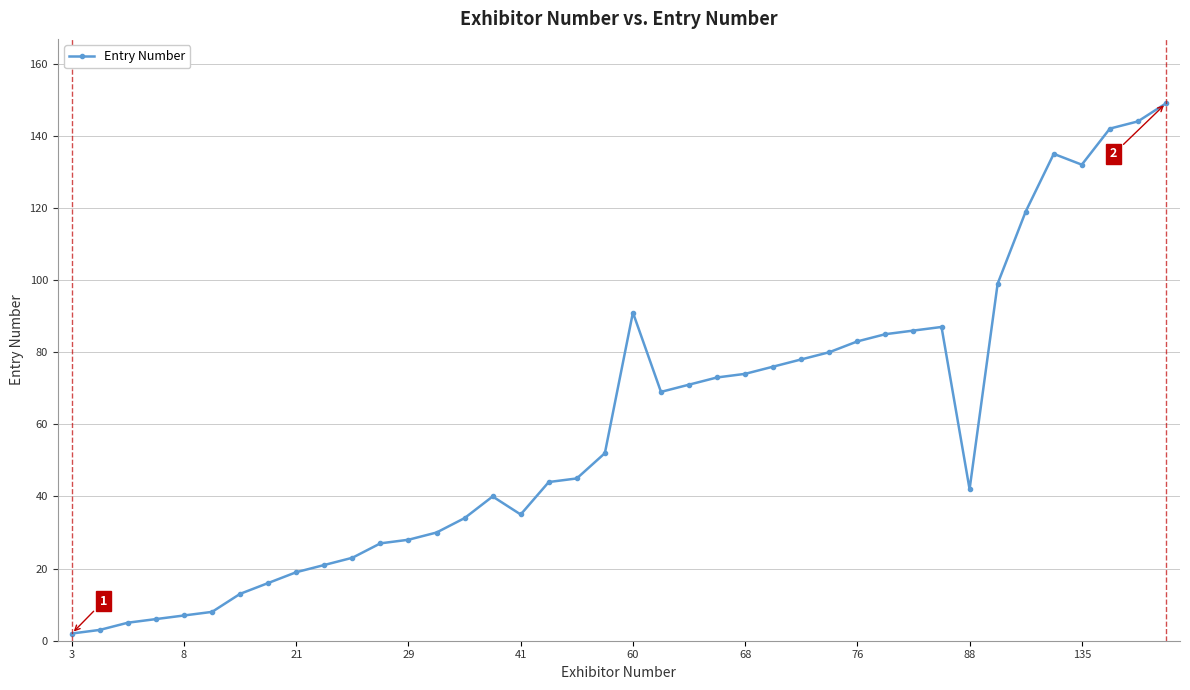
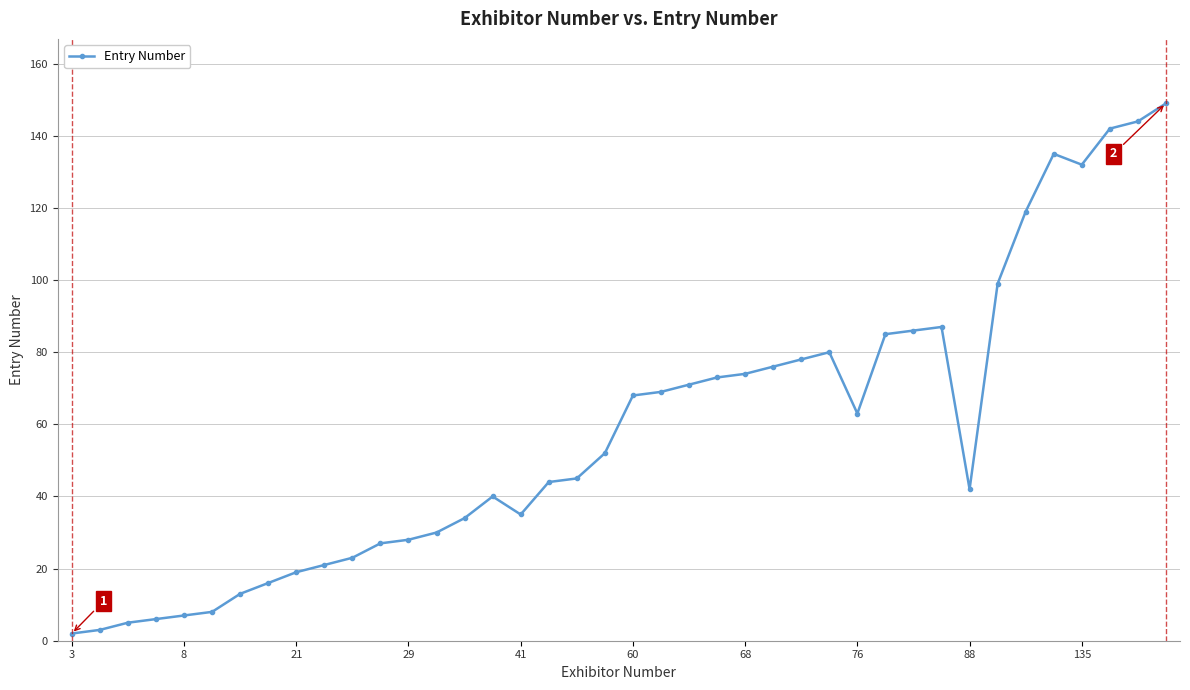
60: 91 -> 68
76: 83 -> 63
